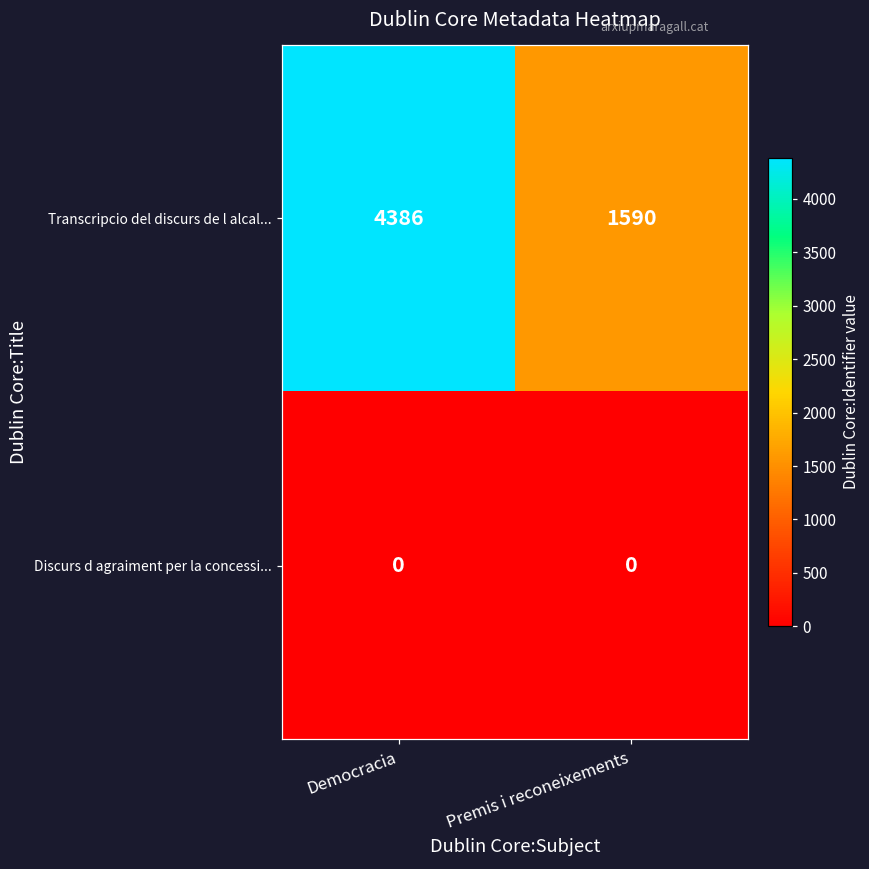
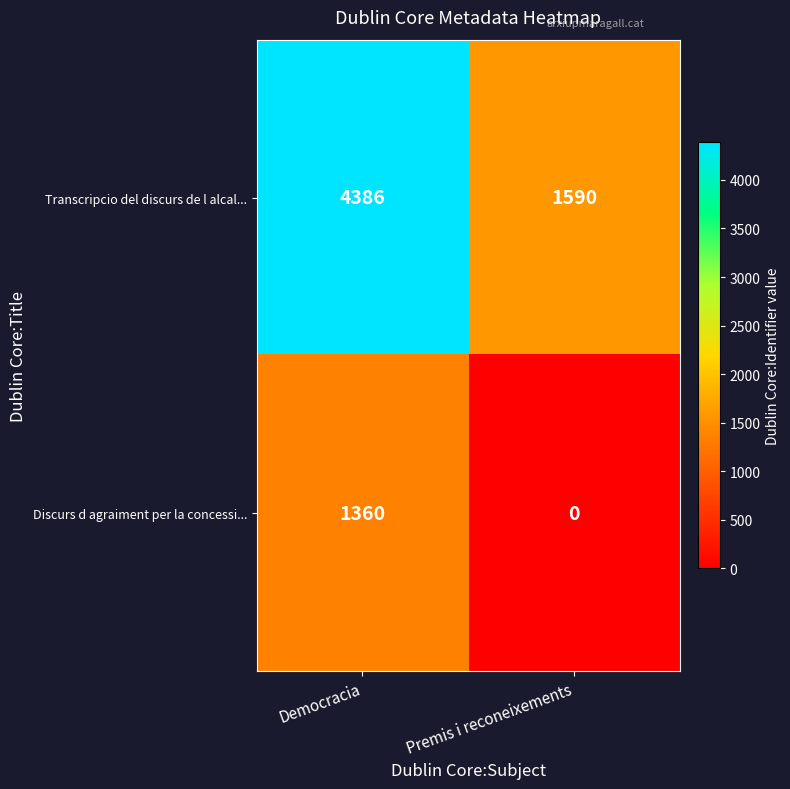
Discurs d agraiment per la concessi..., Democracia: 0 -> 1360
